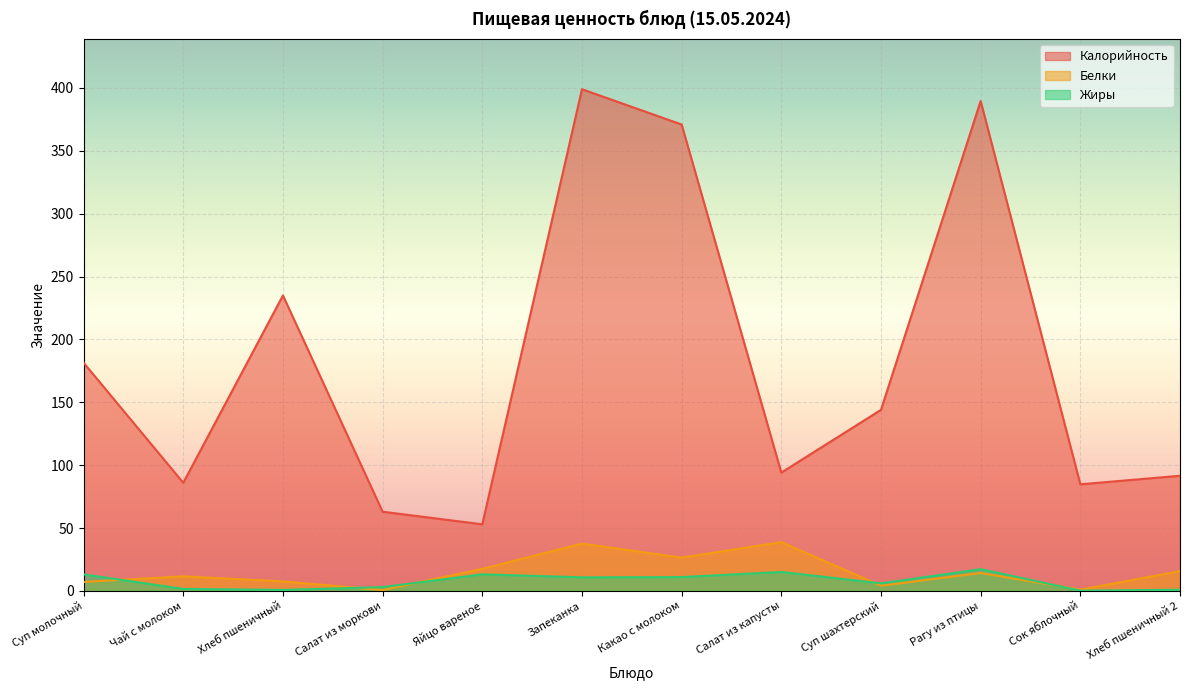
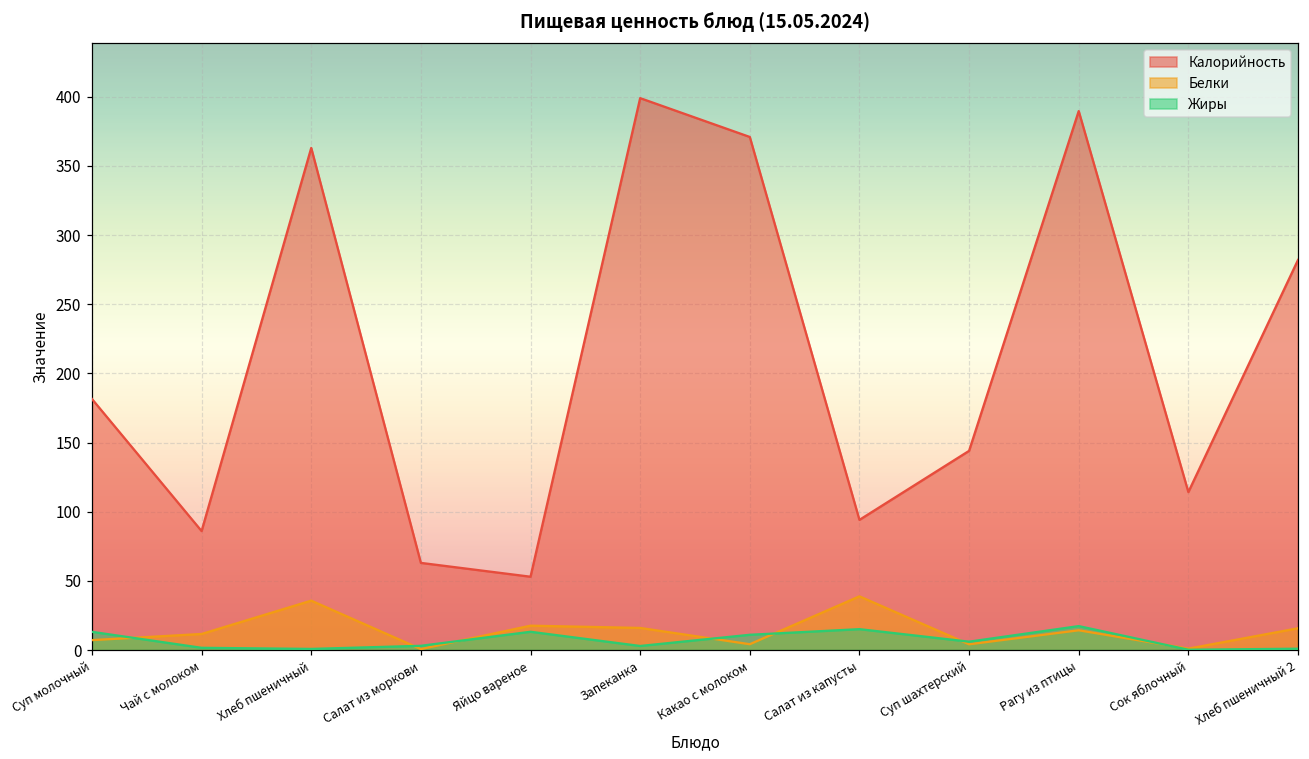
Калорийность, Хлеб пшеничный: 235 -> 363
Белки, Хлеб пшеничный: 8 -> 36
Белки, Запеканка: 38 -> 16
Жиры, Запеканка: 11 -> 3
Белки, Какао с молоком: 27 -> 4
Калорийность, Сок яблочный: 85 -> 114
Калорийность, Хлеб пшеничный 2: 92 -> 282
